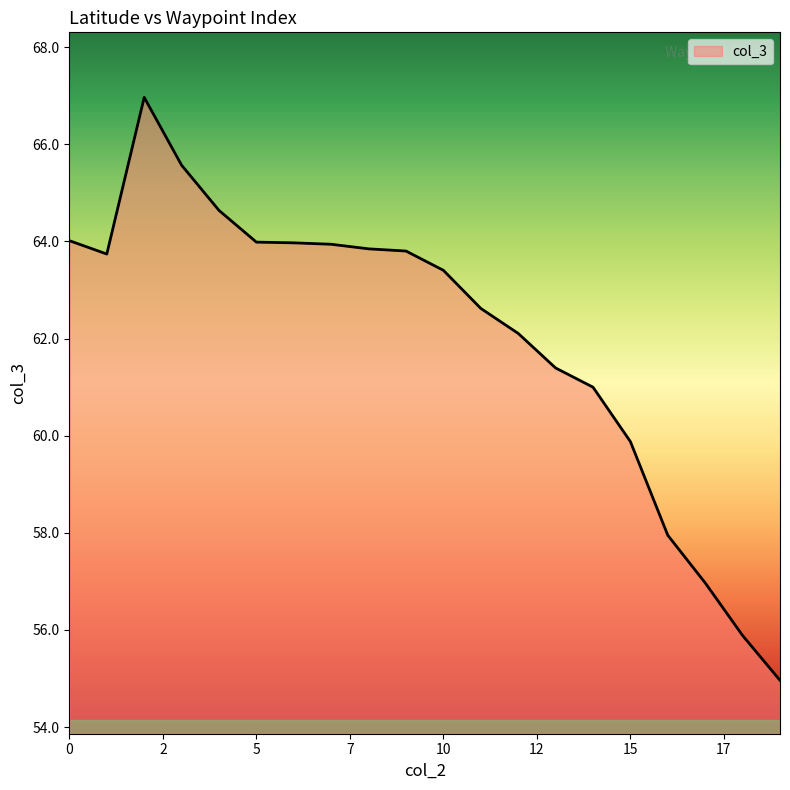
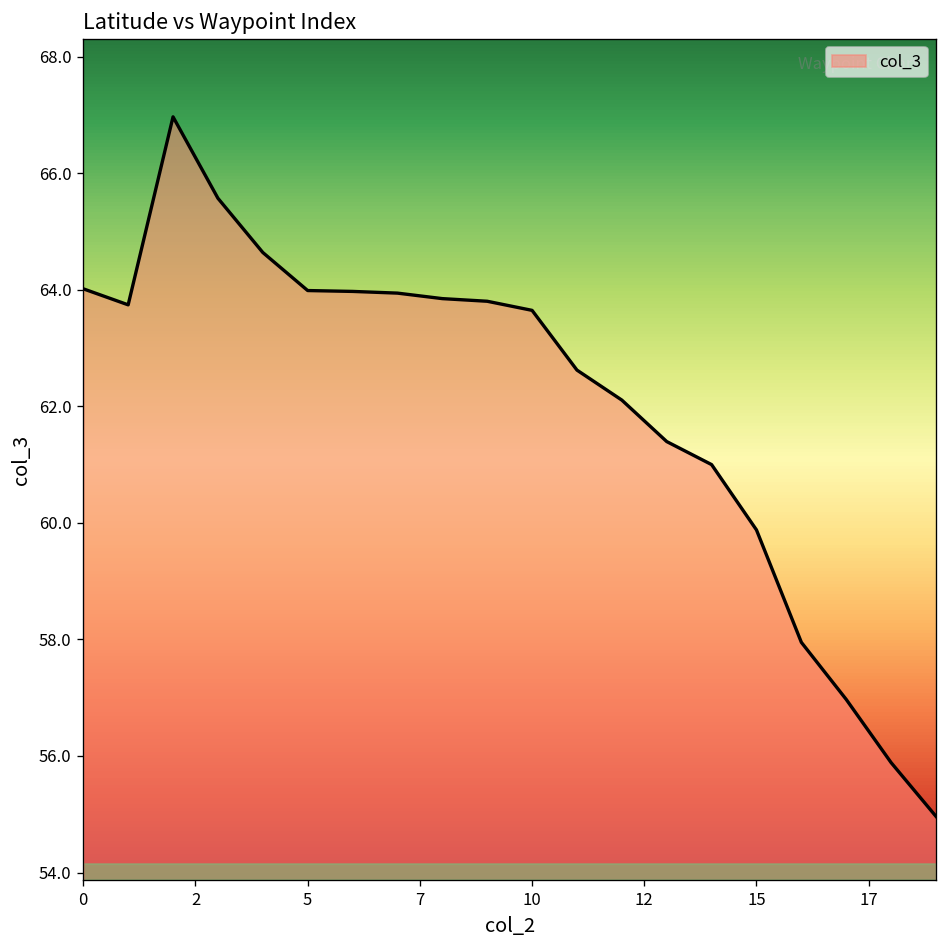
10: 63.4 -> 63.6
